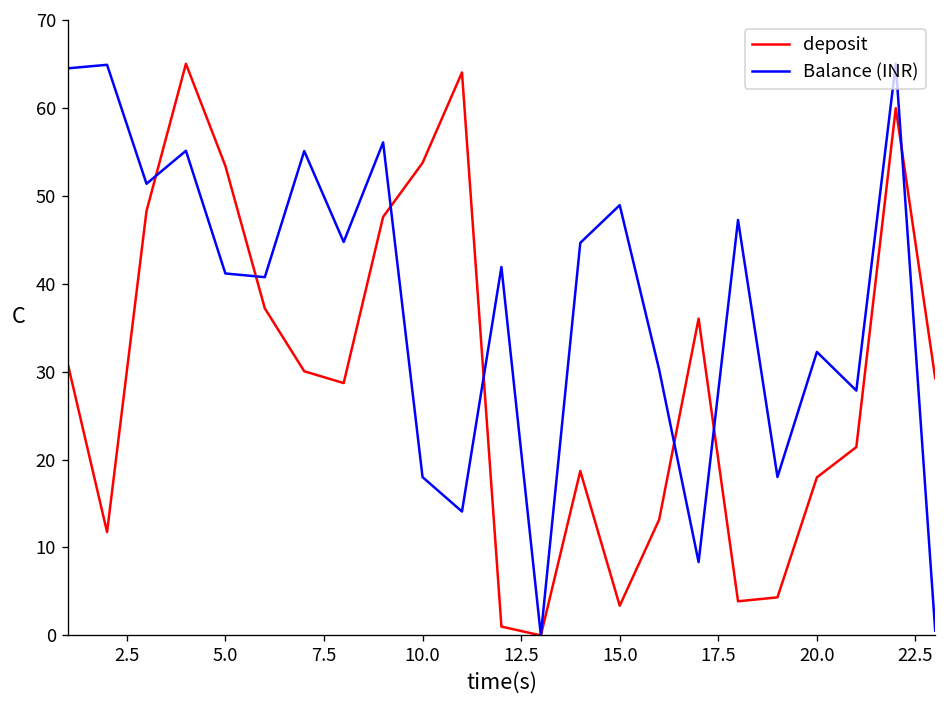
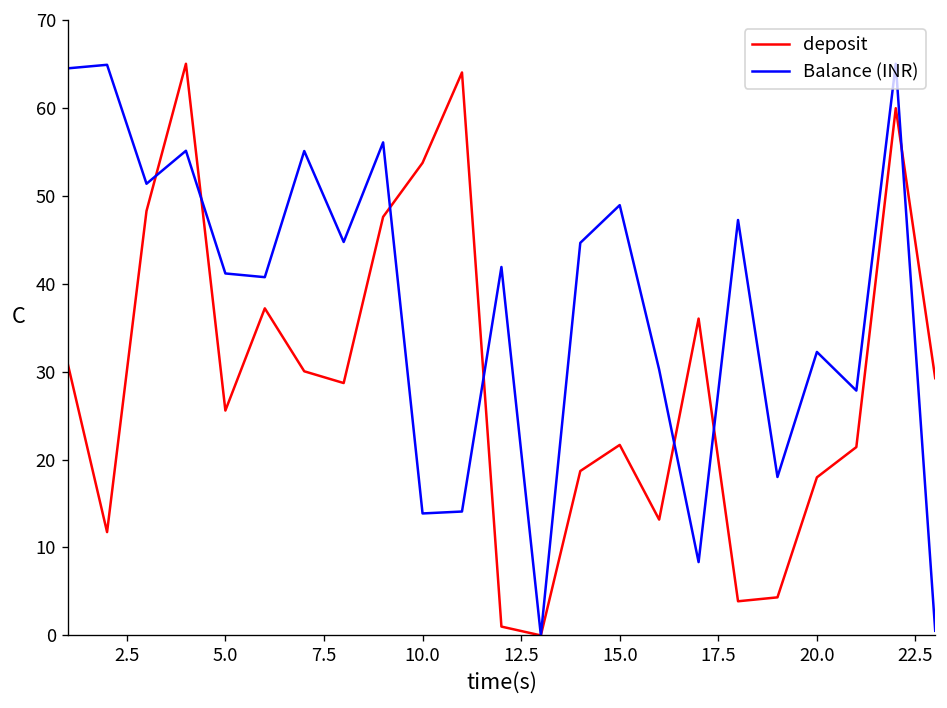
deposit, 5.0: 53 -> 26
Balance (INR), 10.0: 18 -> 14
deposit, 15.0: 3 -> 22
